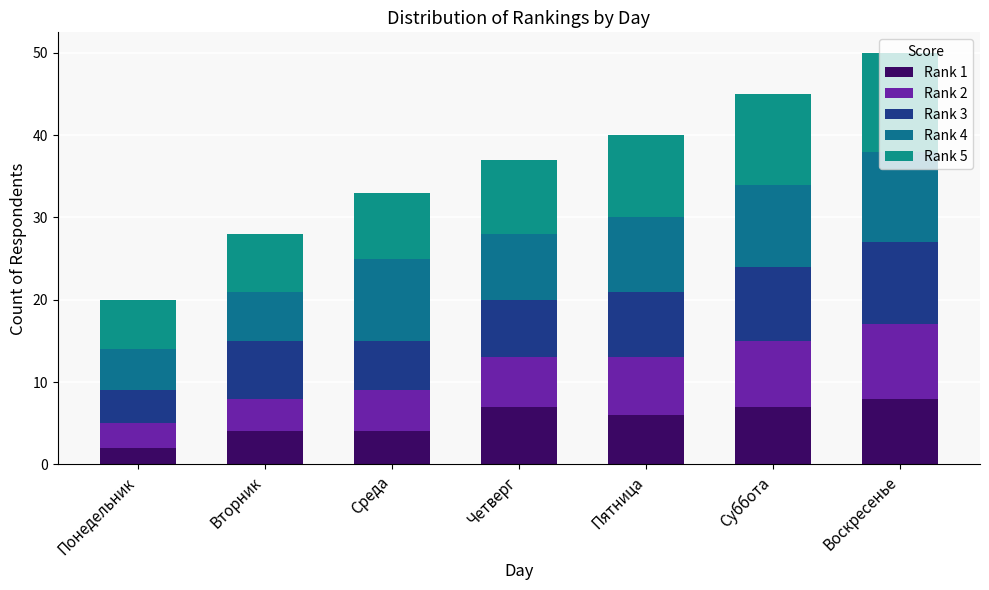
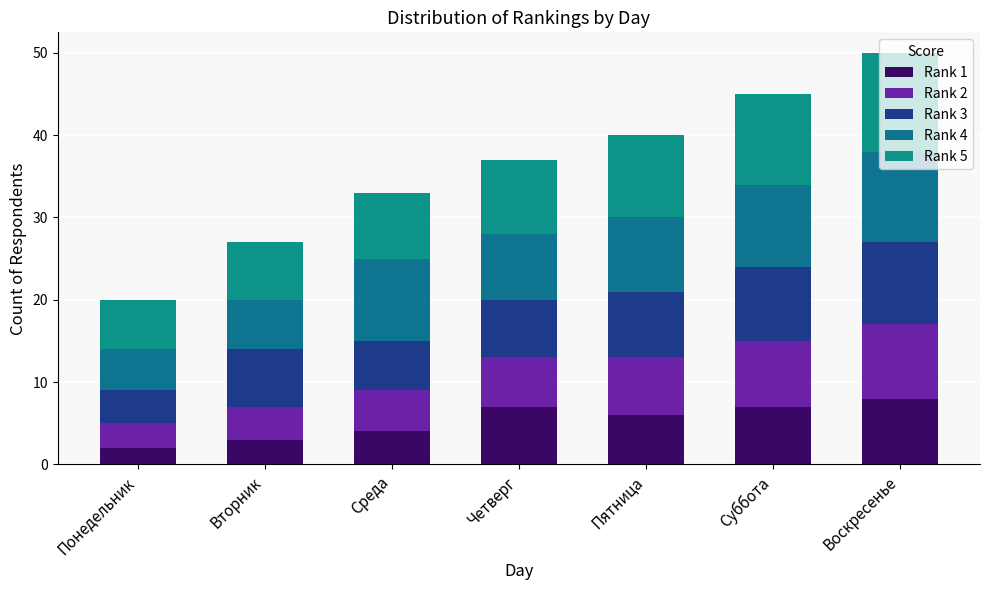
Rank 1, Вторник: 4 -> 3
